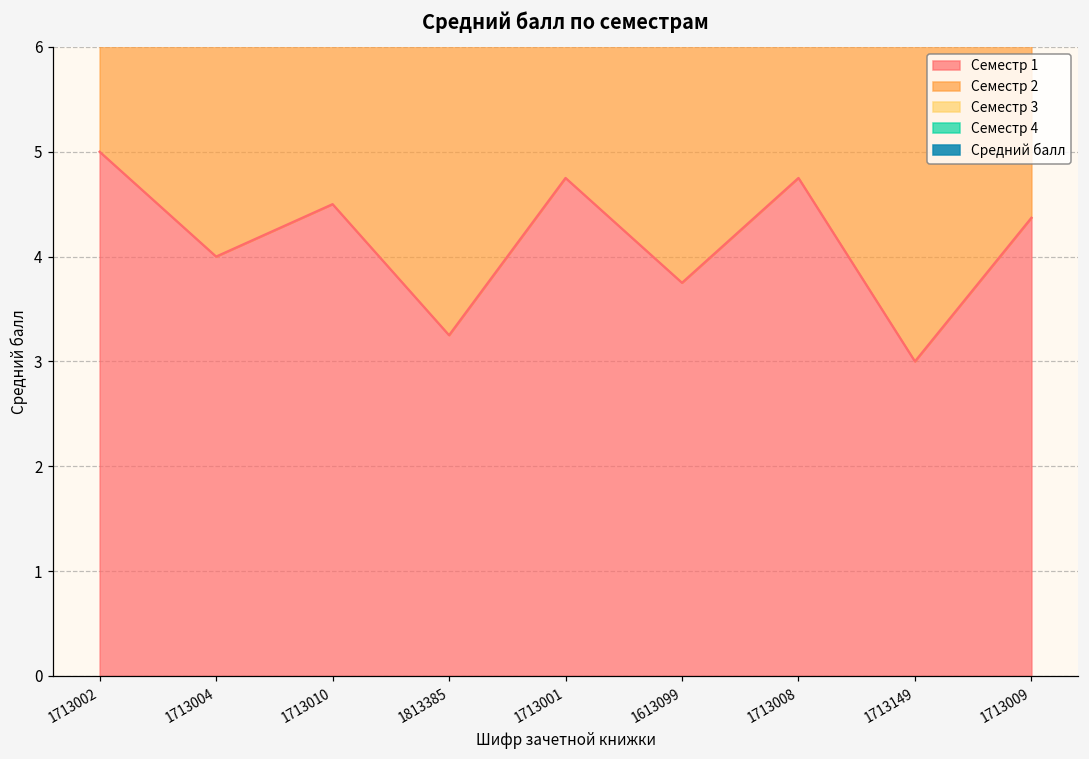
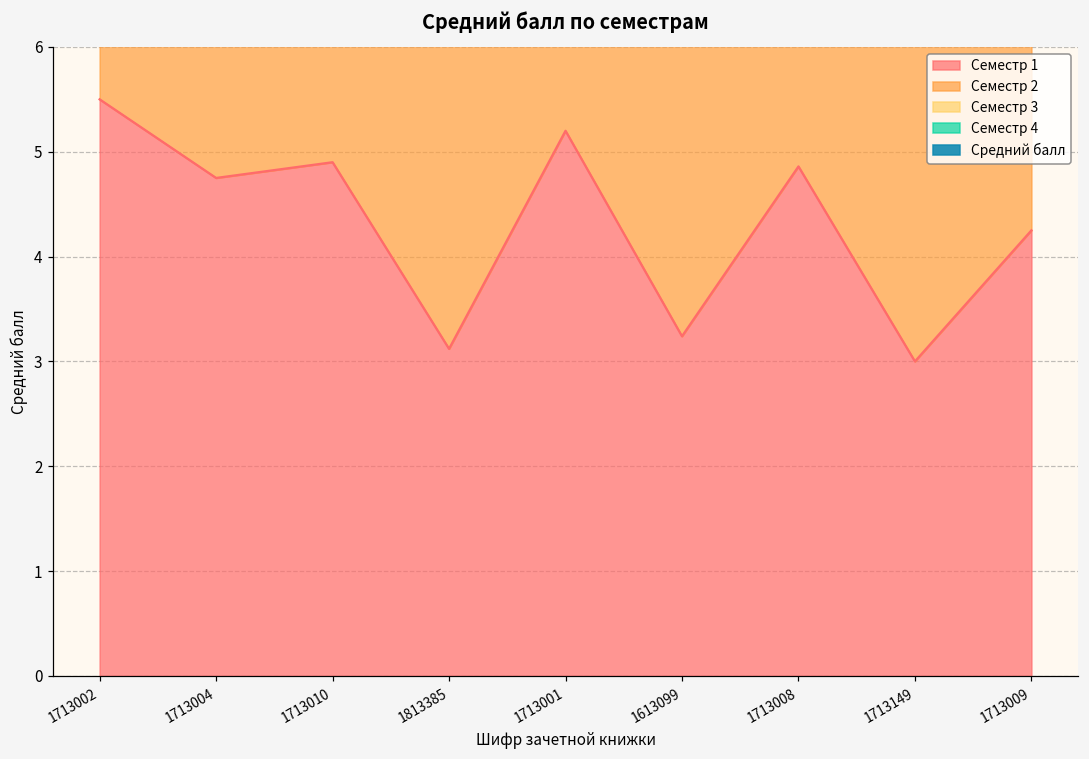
Семестр 1, 1713002: 5.0 -> 5.5
Семестр 1, 1713004: 4.0 -> 4.8
Семестр 1, 1713010: 4.5 -> 4.9
Семестр 1, 1813385: 3.3 -> 3.1
Семестр 1, 1713001: 4.8 -> 5.2
Семестр 1, 1613099: 3.8 -> 3.2
Семестр 1, 1713008: 4.8 -> 4.9
Семестр 1, 1713009: 4.4 -> 4.3
